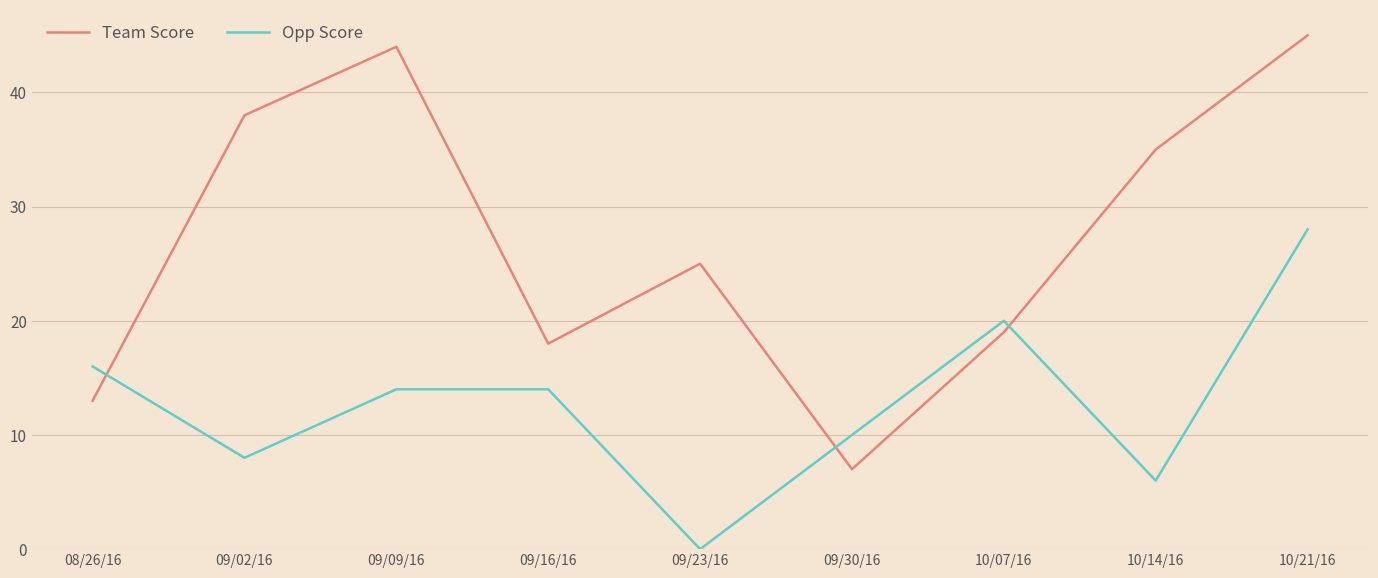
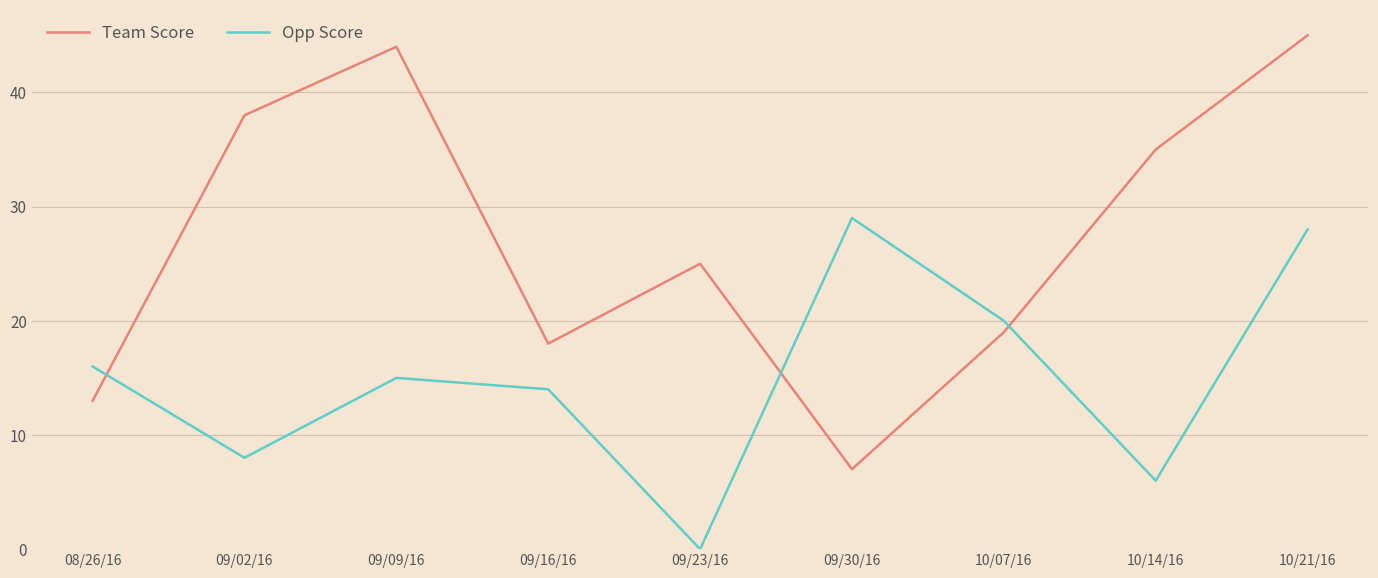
Opp Score, 09/09/16: 14 -> 15
Opp Score, 09/30/16: 10 -> 29
